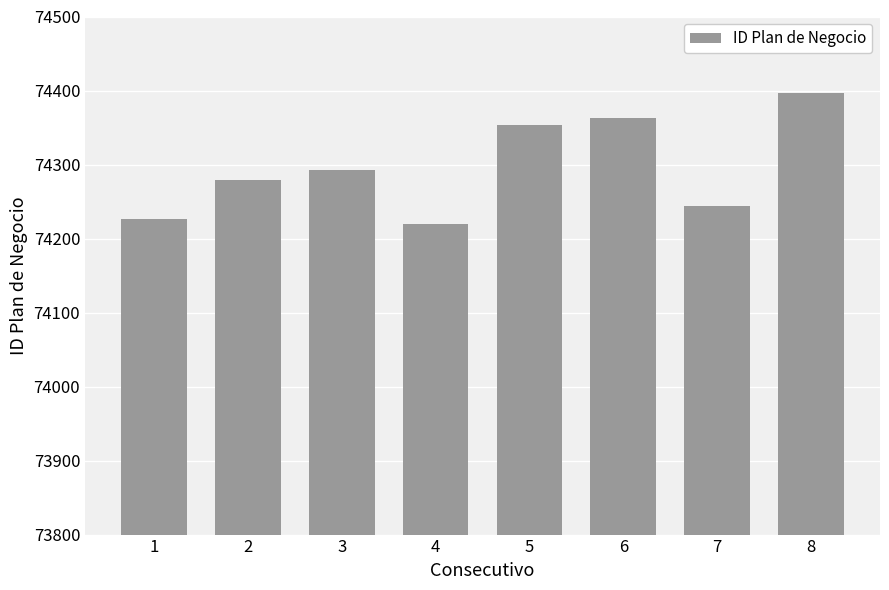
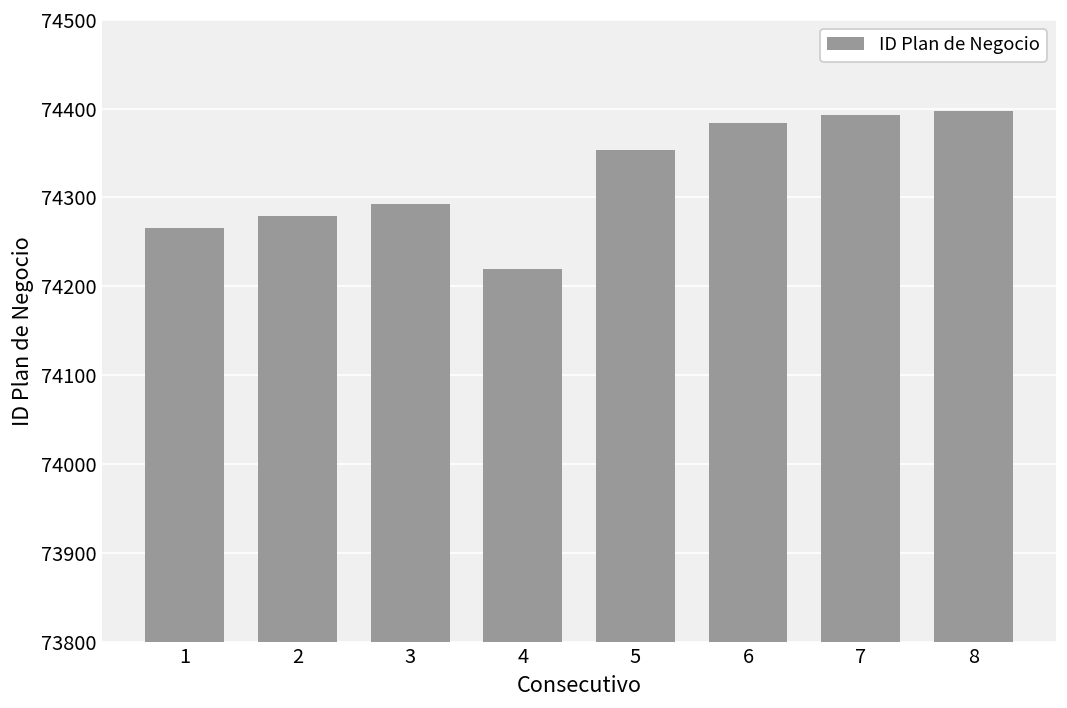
1: 74230 -> 74270
6: 74360 -> 74380
7: 74240 -> 74390
